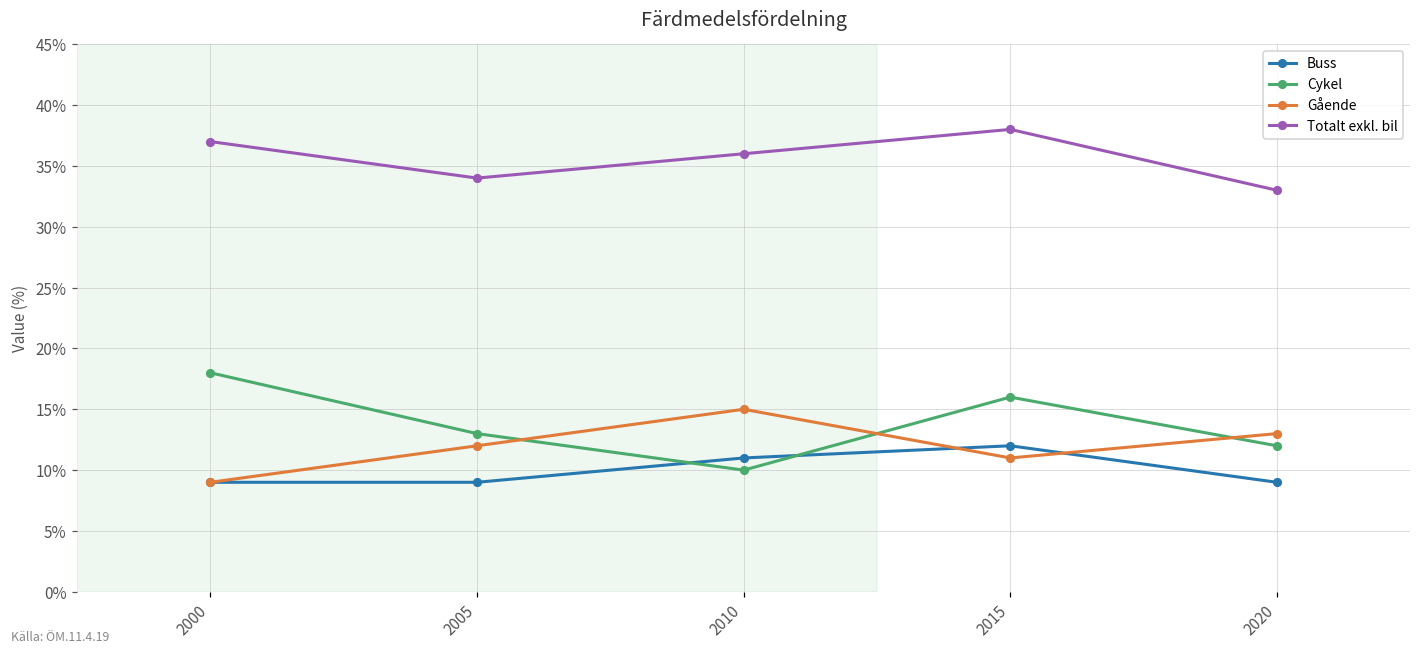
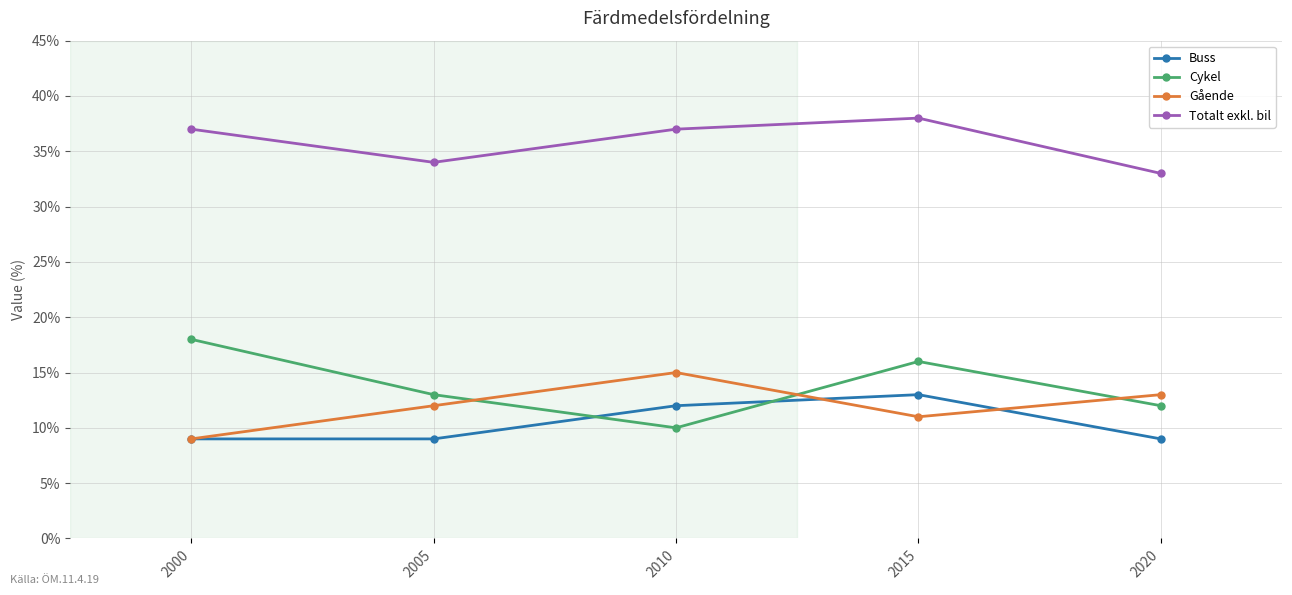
Buss, 2010: 11% -> 12%
Totalt exkl. bil, 2010: 36% -> 37%
Buss, 2015: 12% -> 13%
